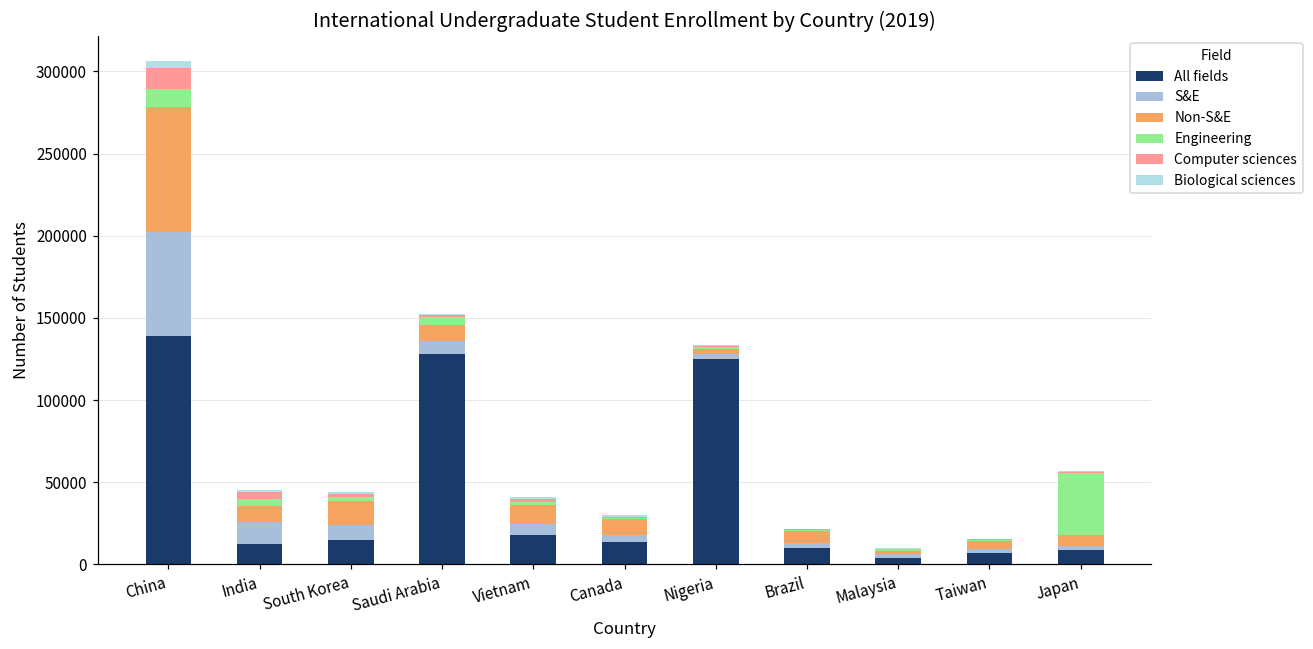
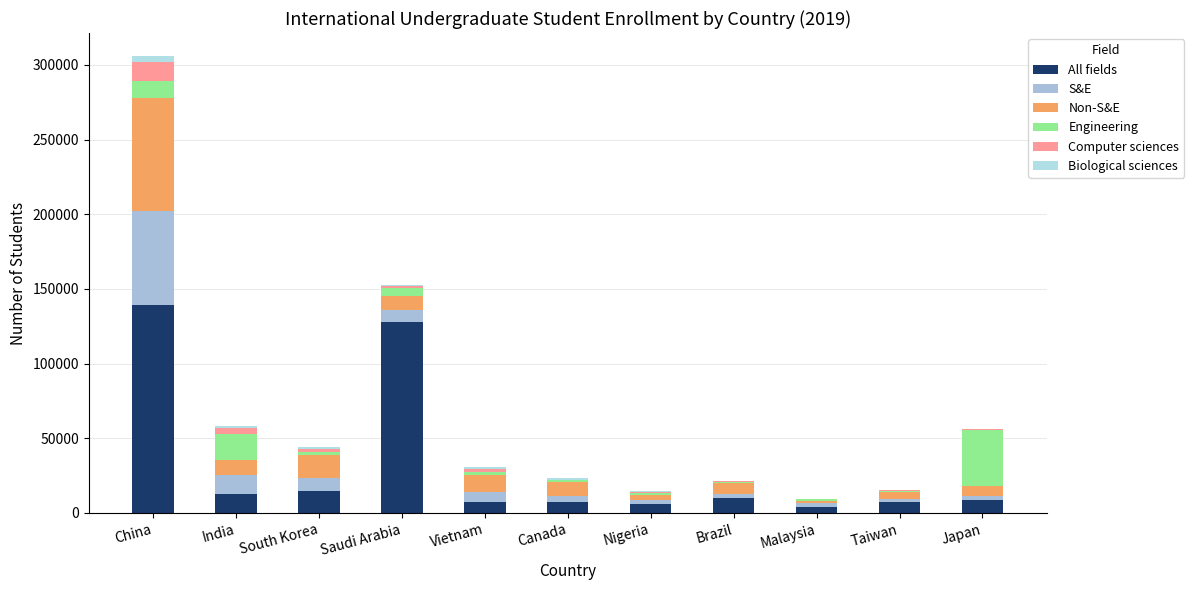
Engineering, India: 5000 -> 18000
All fields, Vietnam: 18000 -> 8000
All fields, Canada: 14000 -> 7000
All fields, Nigeria: 125000 -> 6000
